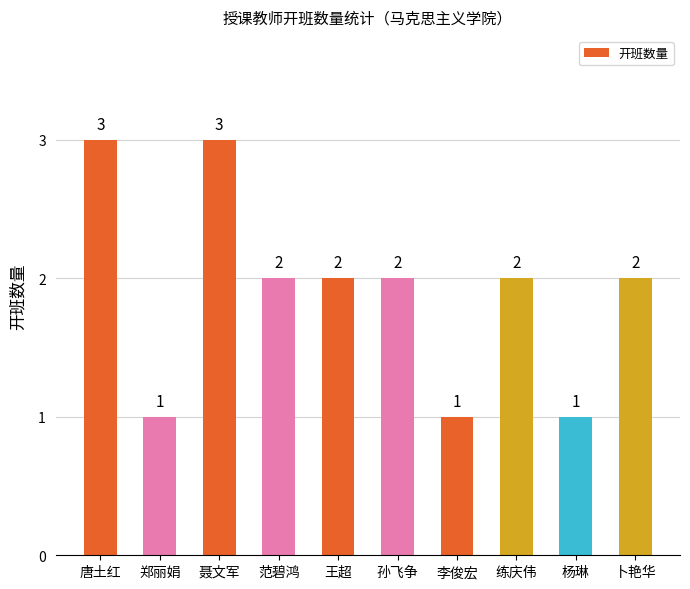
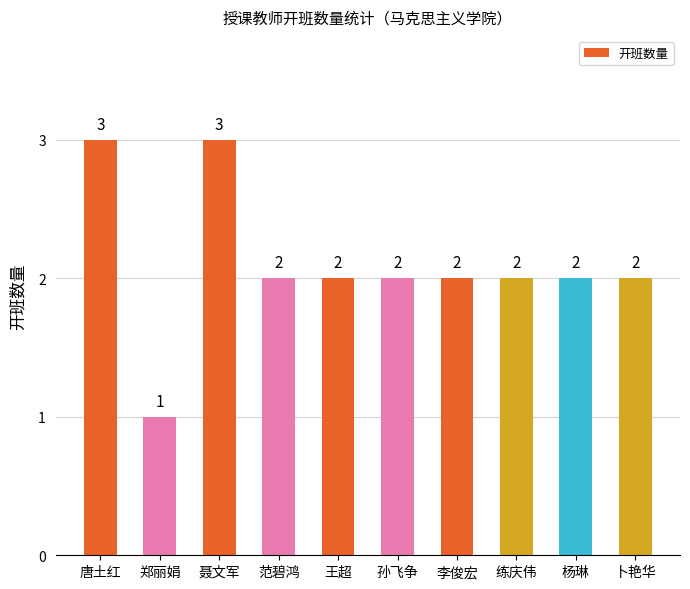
李俊宏: 1 -> 2
杨琳: 1 -> 2
